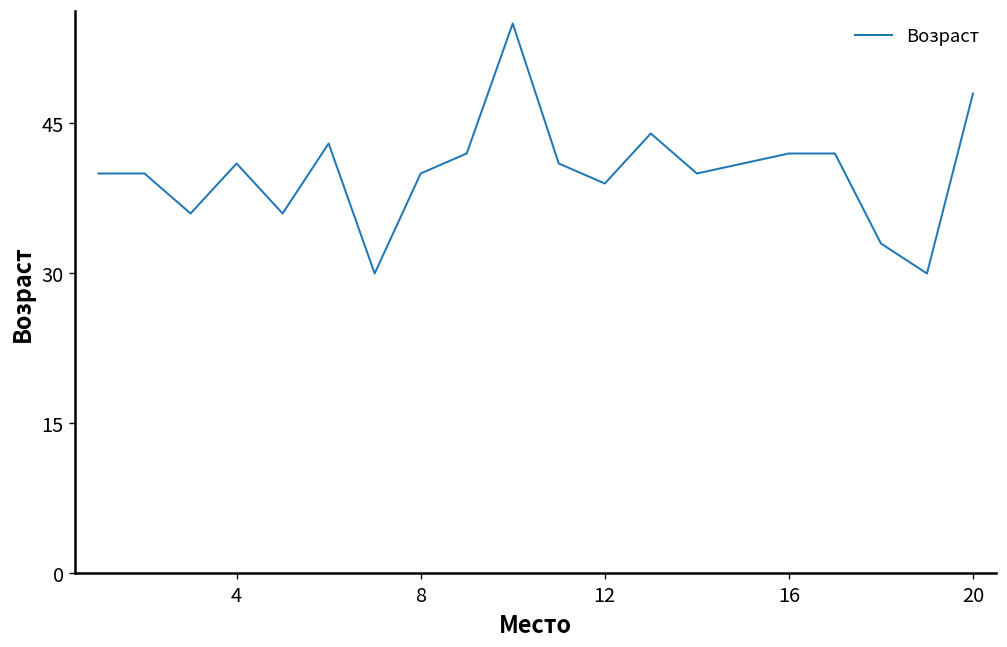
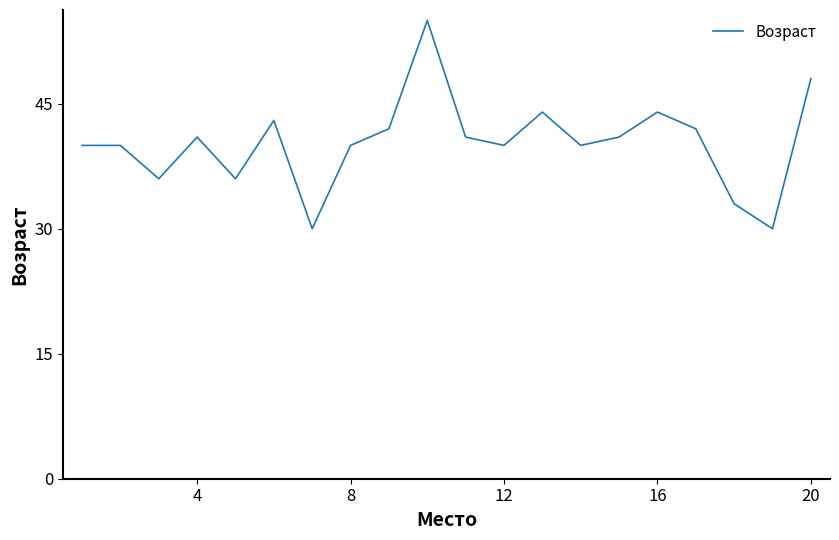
12: 39 -> 40
16: 42 -> 44
